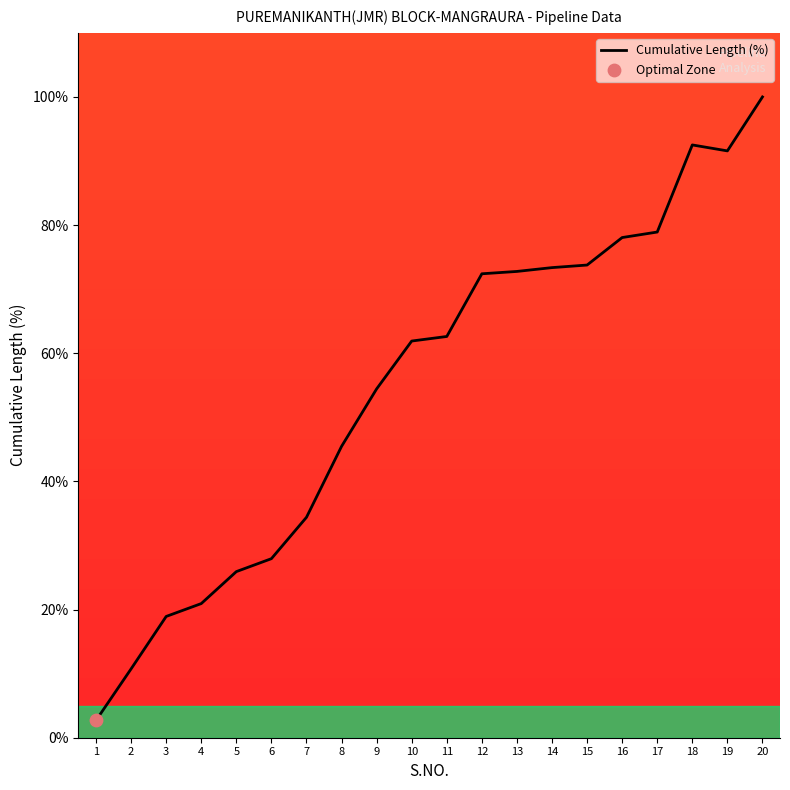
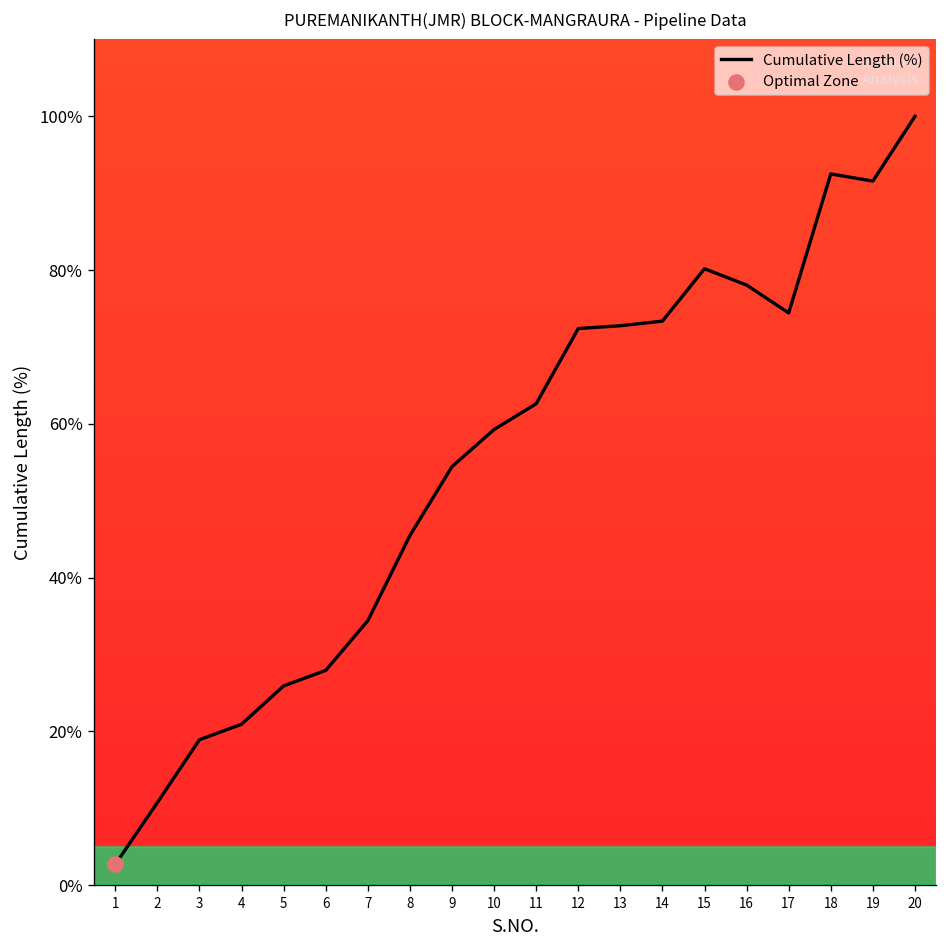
Cumulative Length (%), 10: 62% -> 59%
Cumulative Length (%), 15: 74% -> 80%
Cumulative Length (%), 17: 79% -> 74%
